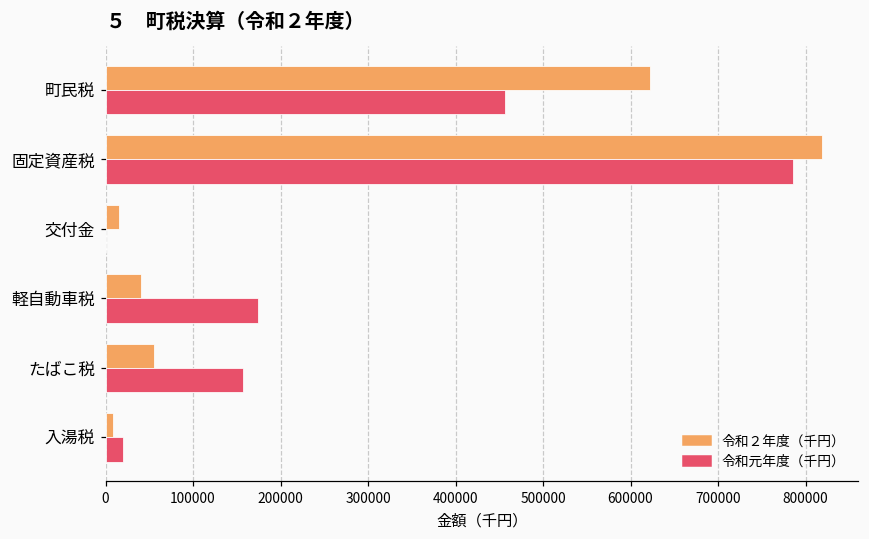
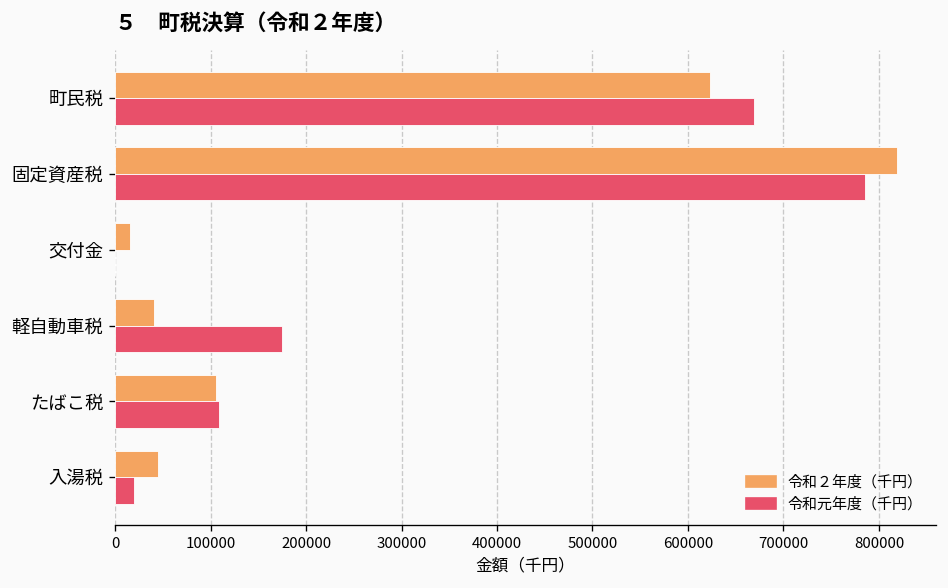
令和元年度（千円）, 町民税: 460000 -> 670000
令和２年度（千円）, たばこ税: 60000 -> 110000
令和元年度（千円）, たばこ税: 160000 -> 110000
令和２年度（千円）, 入湯税: 10000 -> 50000
